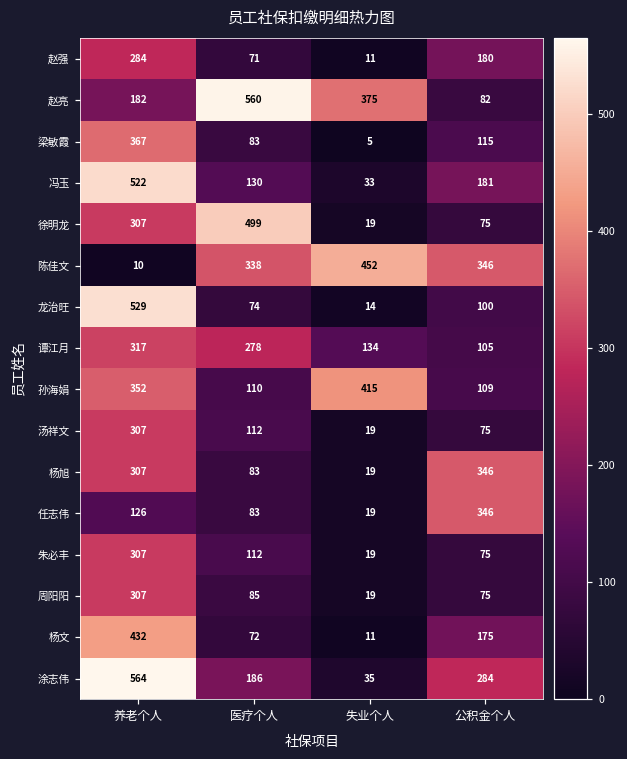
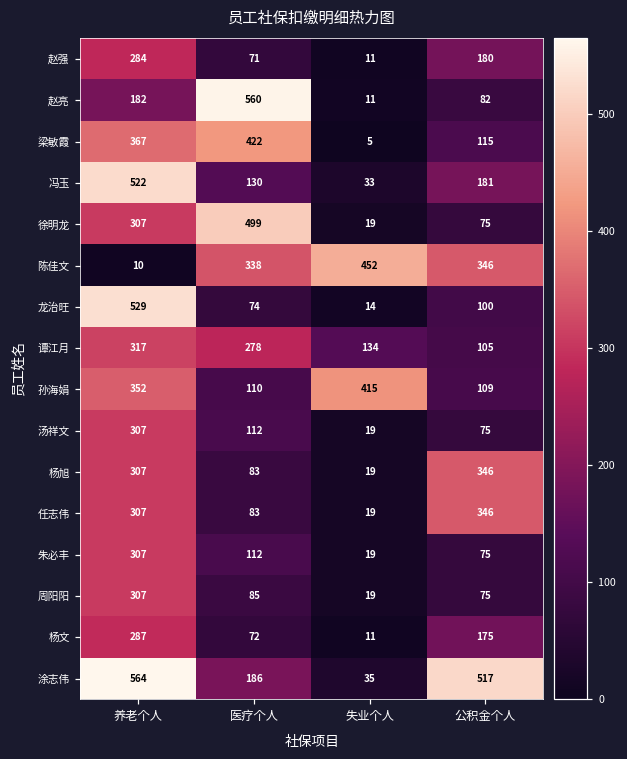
赵亮, 失业个人: 375 -> 11
梁敏霞, 医疗个人: 83 -> 422
任志伟, 养老个人: 126 -> 307
杨文, 养老个人: 432 -> 287
涂志伟, 公积金个人: 284 -> 517
